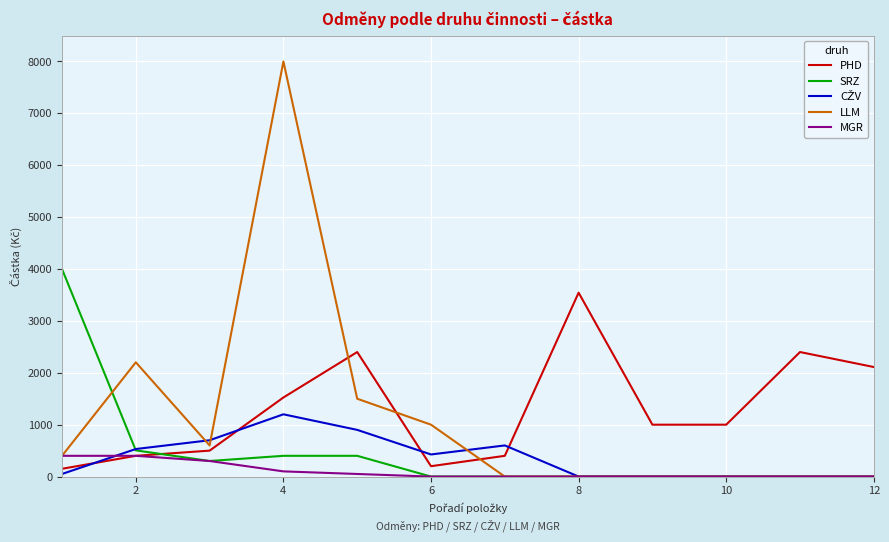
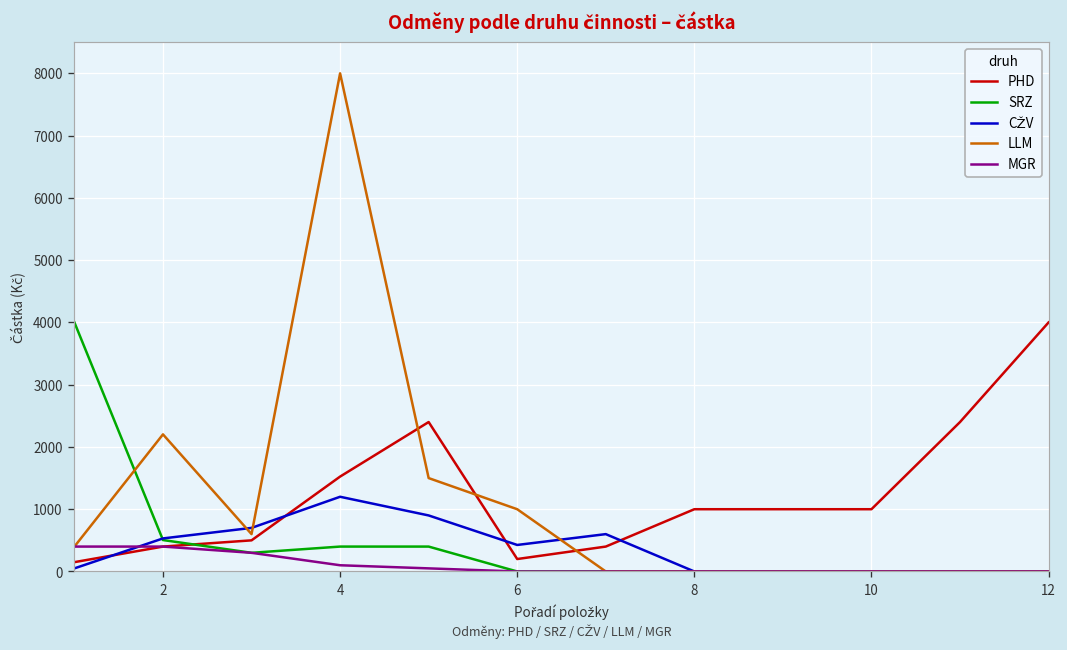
PHD, 8: 3500 -> 1000
PHD, 12: 2100 -> 4000
